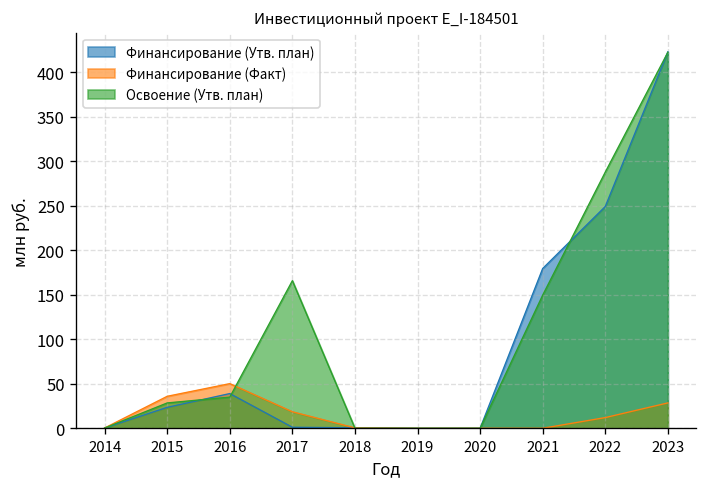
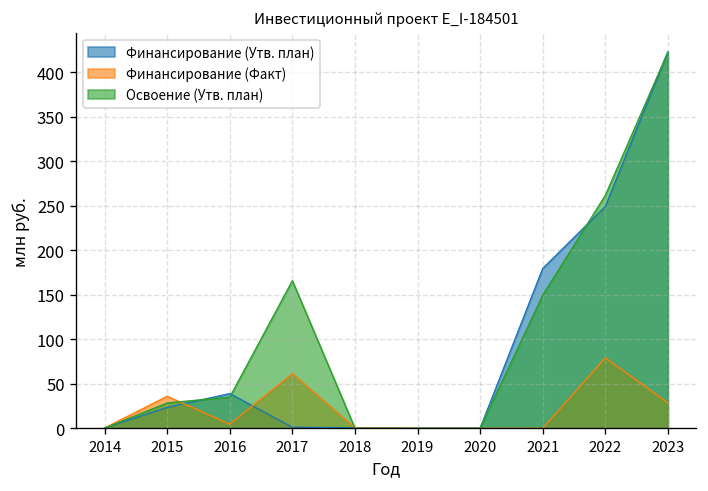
Финансирование (Факт), 2016: 50 -> 0
Финансирование (Факт), 2017: 20 -> 60
Финансирование (Факт), 2022: 10 -> 80
Освоение (Утв. план), 2022: 290 -> 260
